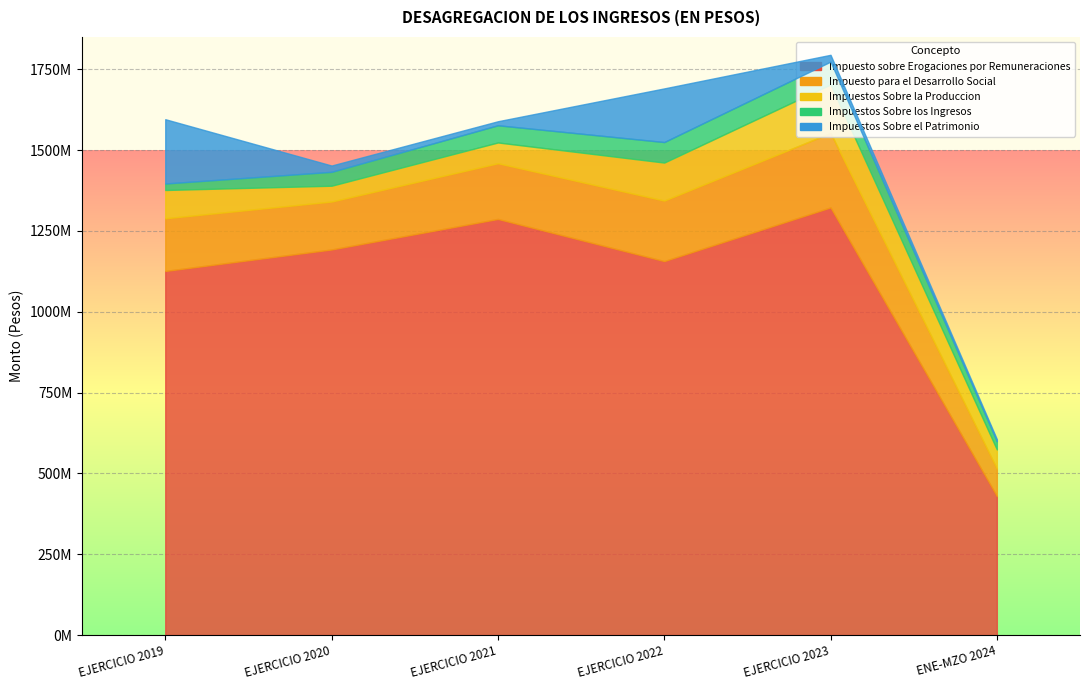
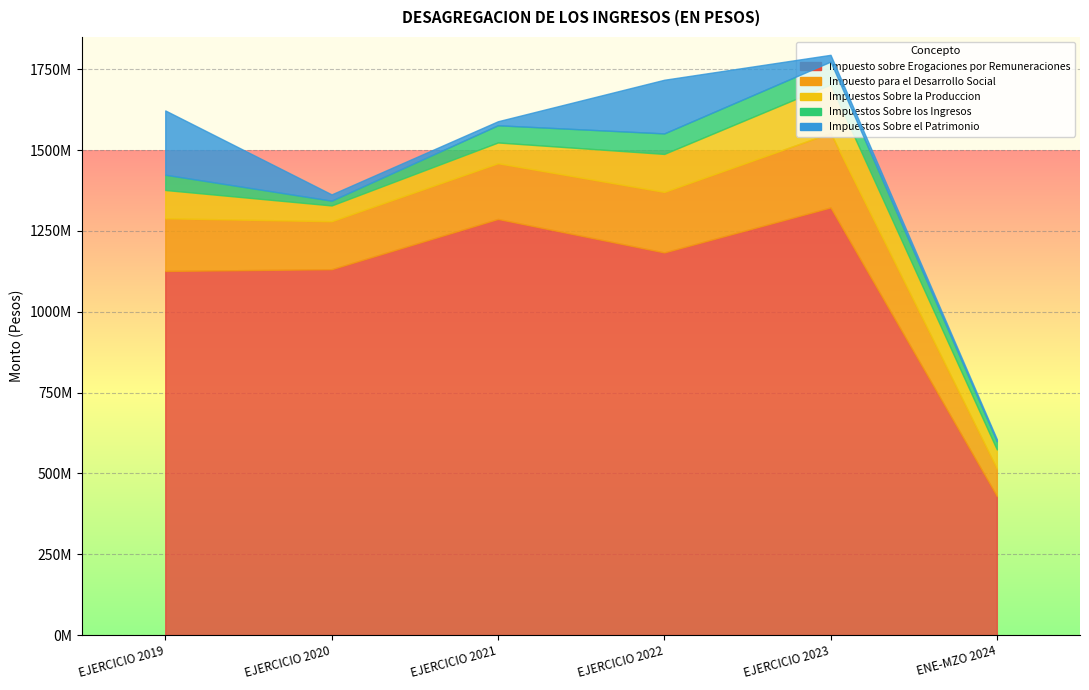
Impuestos Sobre los Ingresos, EJERCICIO 2019: 20000000 -> 50000000
Impuesto sobre Erogaciones por Remuneraciones, EJERCICIO 2020: 1190000000 -> 1130000000
Impuestos Sobre los Ingresos, EJERCICIO 2020: 40000000 -> 10000000
Impuesto sobre Erogaciones por Remuneraciones, EJERCICIO 2022: 1160000000 -> 1180000000
